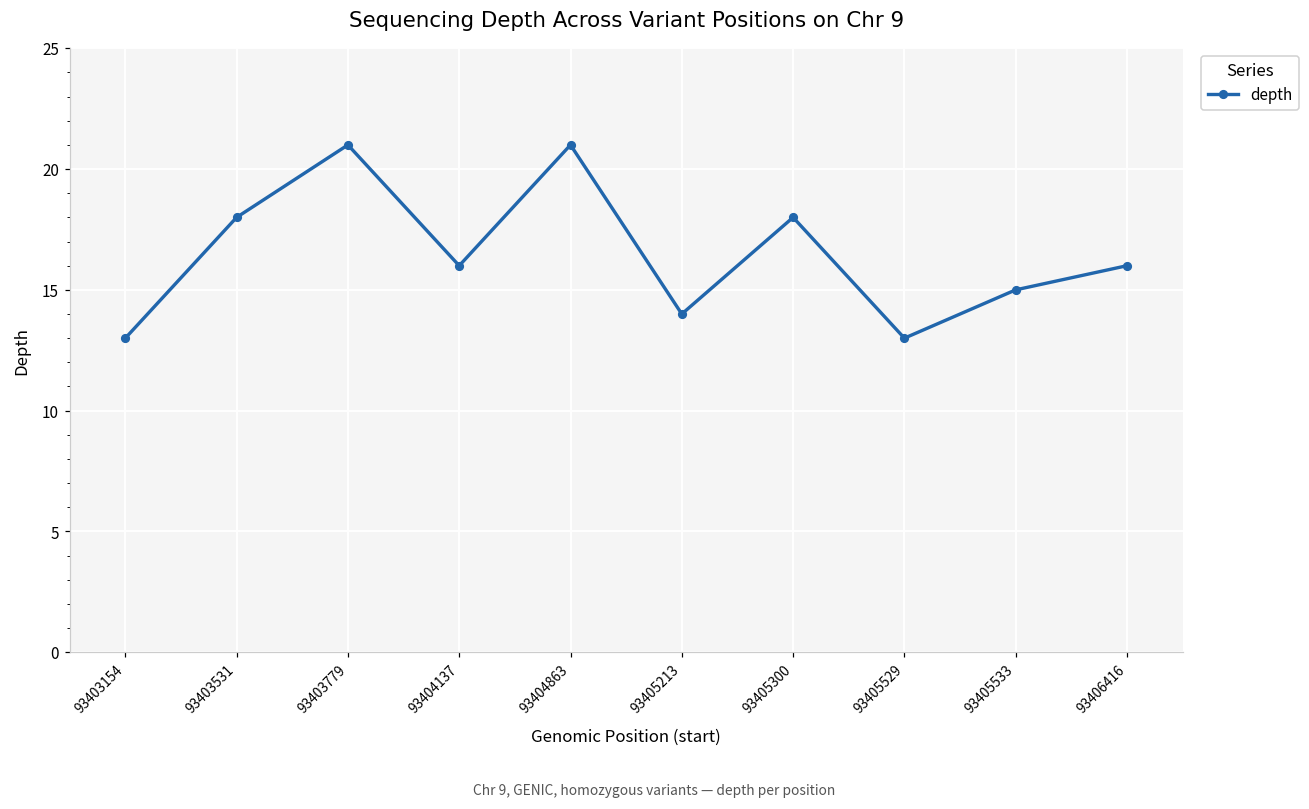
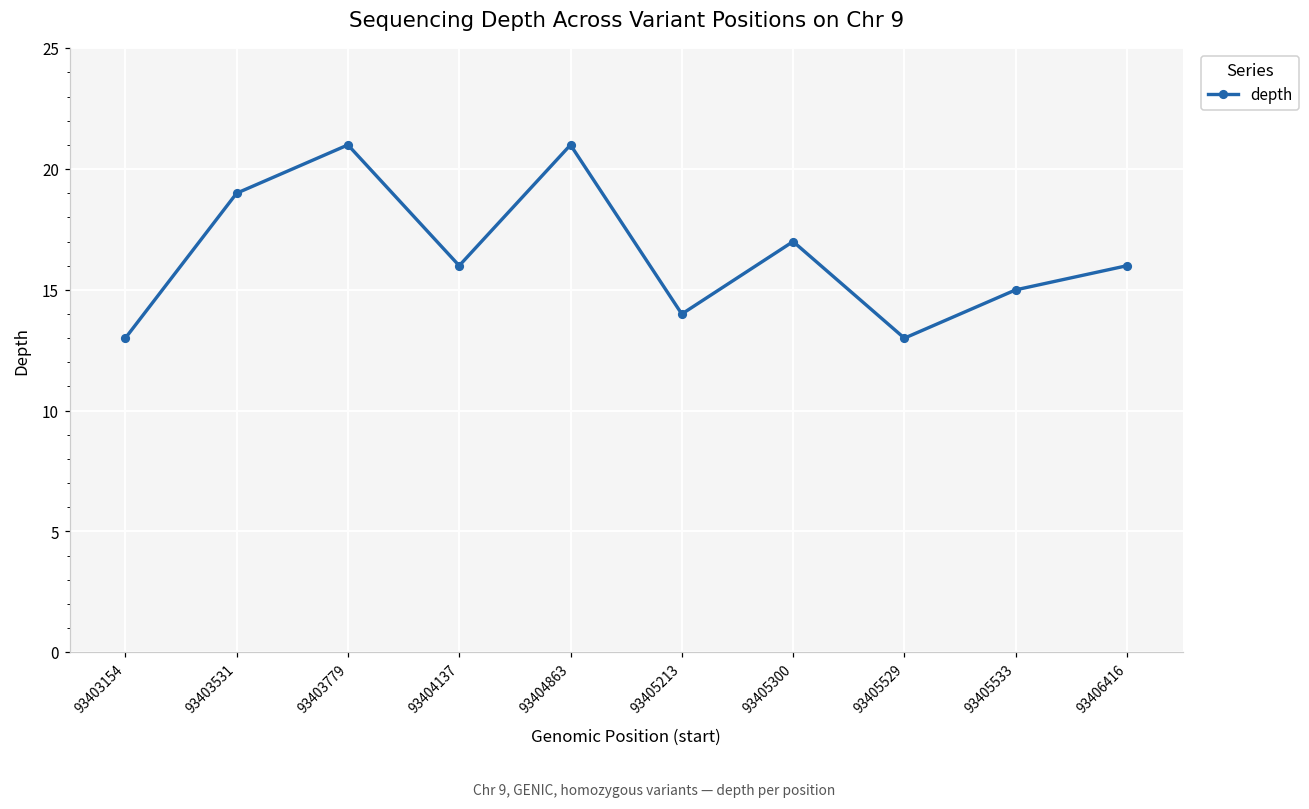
93403531: 18 -> 19
93405300: 18 -> 17
